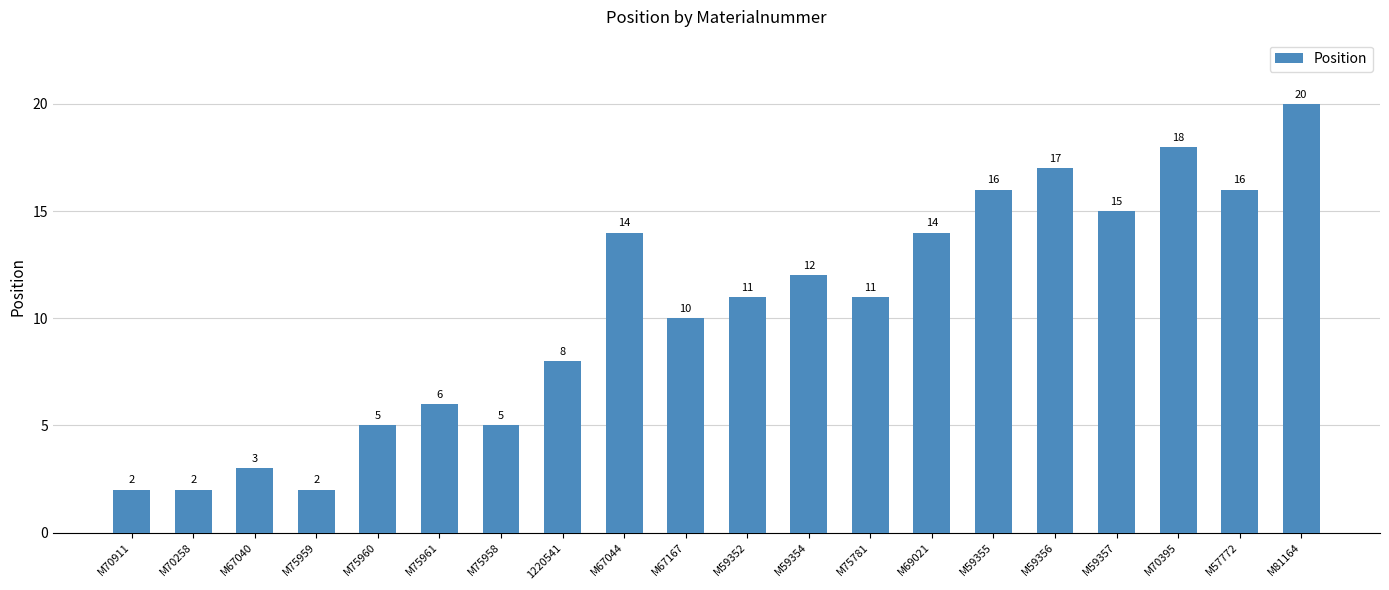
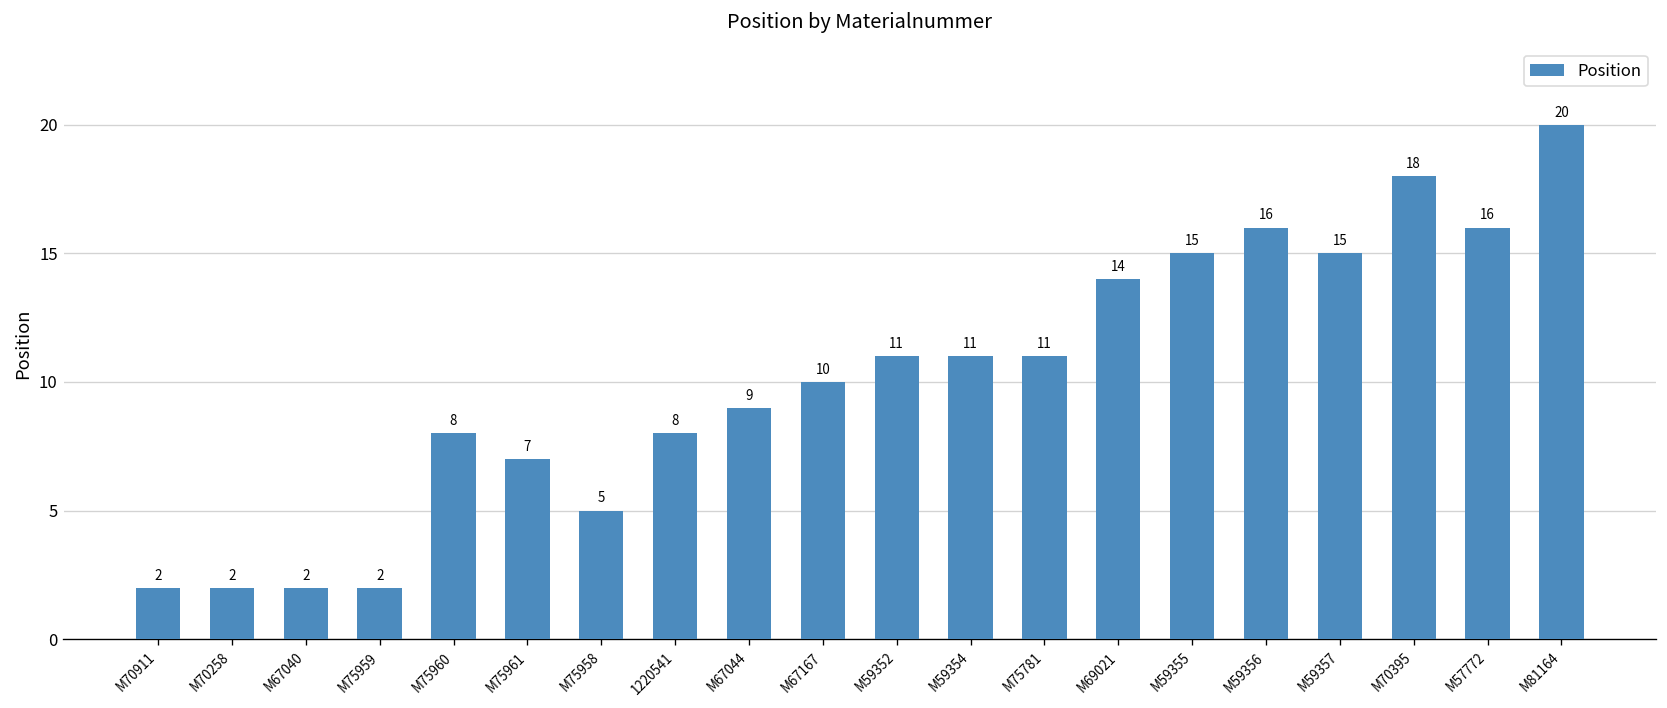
M67040: 3 -> 2
M75960: 5 -> 8
M75961: 6 -> 7
M67044: 14 -> 9
M59354: 12 -> 11
M59355: 16 -> 15
M59356: 17 -> 16
